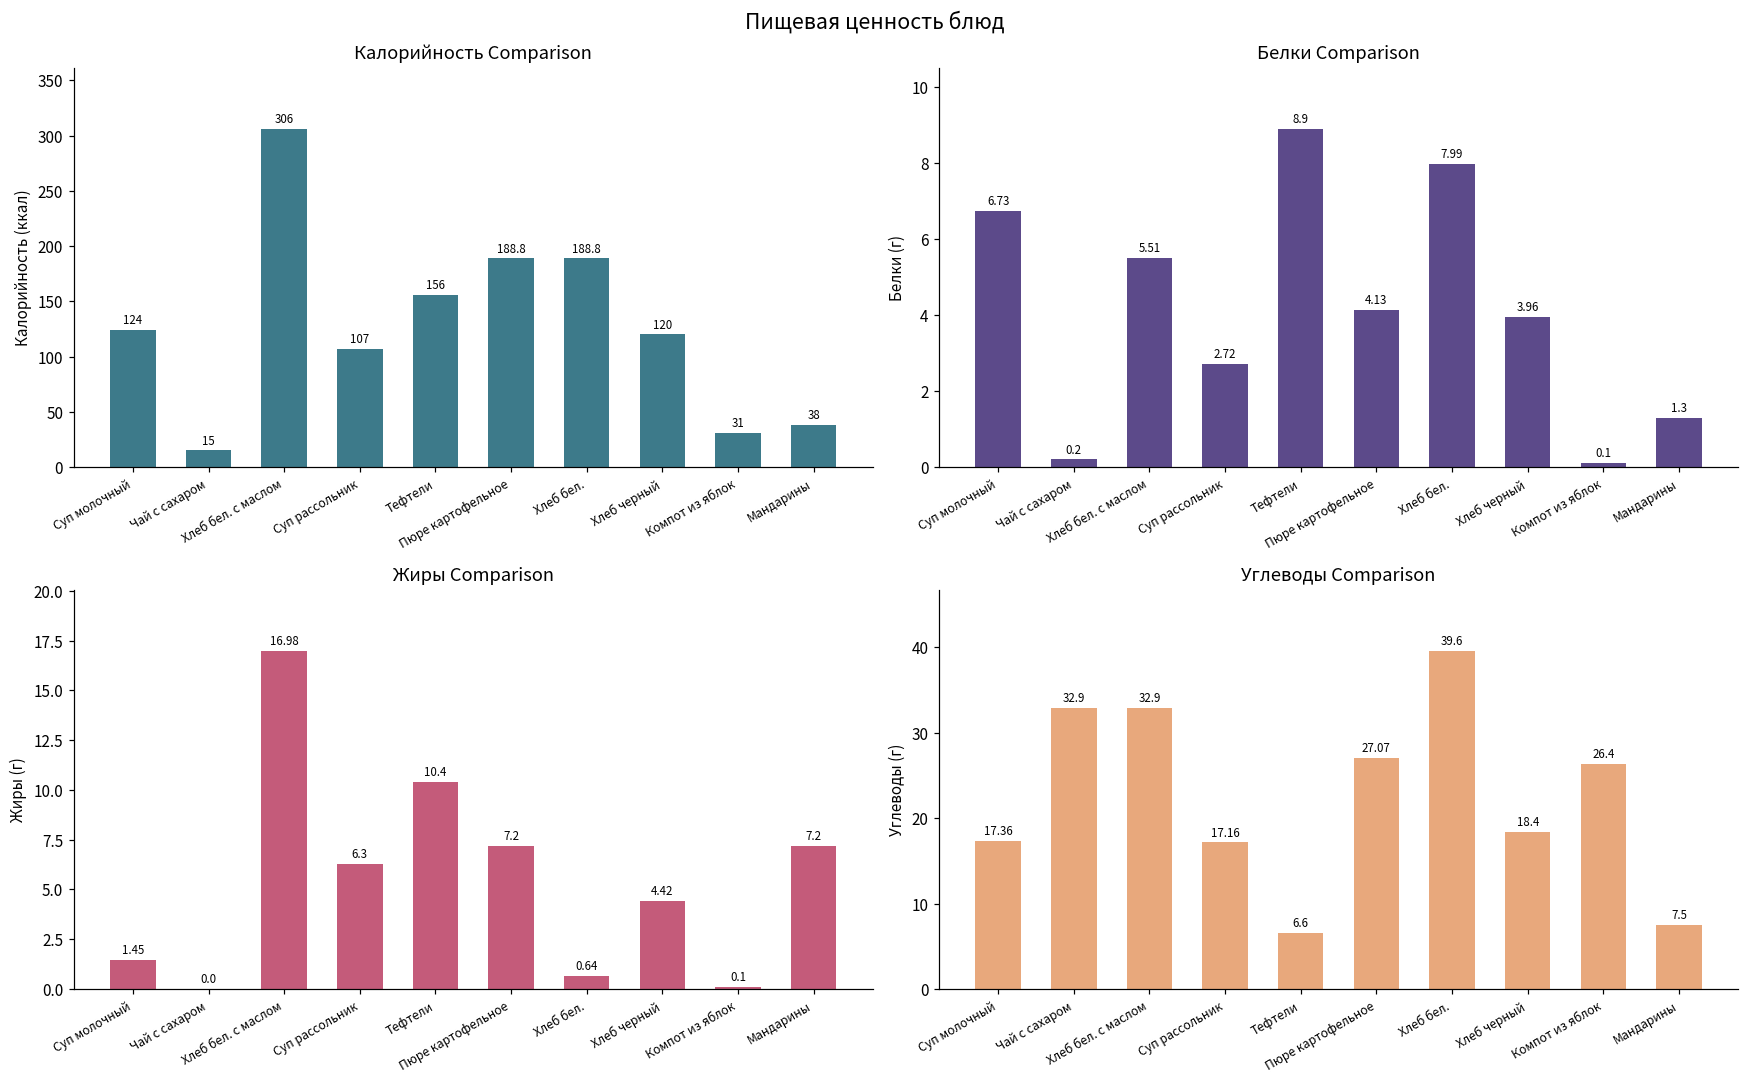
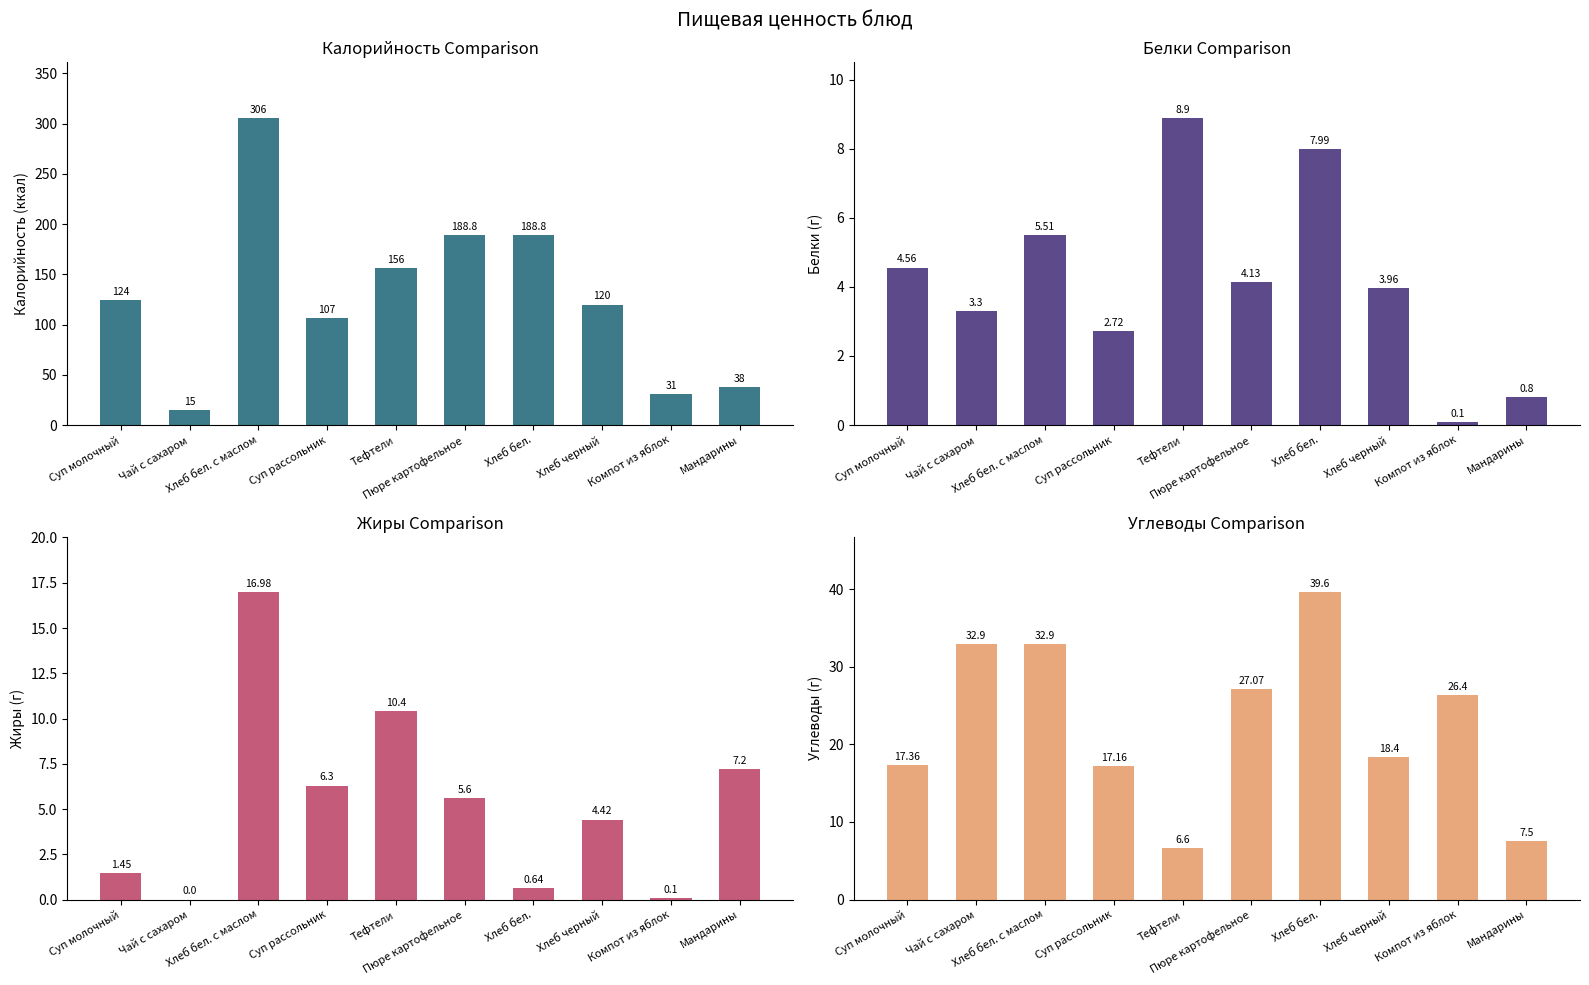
Белки Comparison, Суп молочный: 6.73 -> 4.56
Белки Comparison, Чай с сахаром: 0.2 -> 3.3
Белки Comparison, Мандарины: 1.3 -> 0.8
Жиры Comparison, Пюре картофельное: 7.2 -> 5.6
